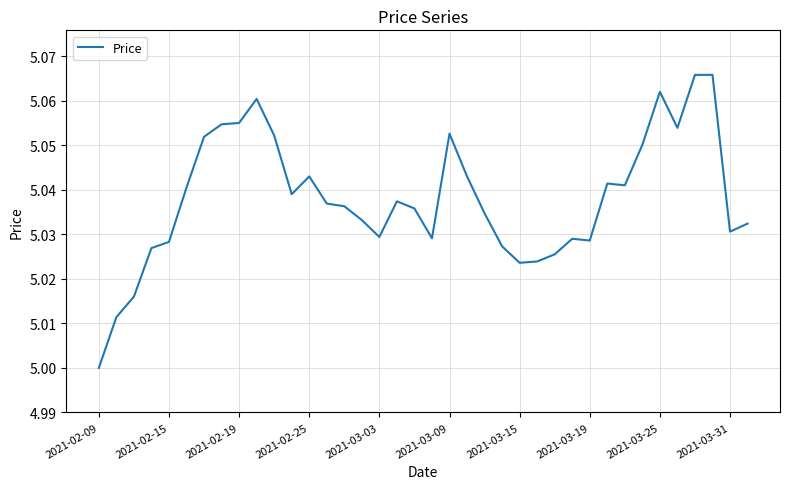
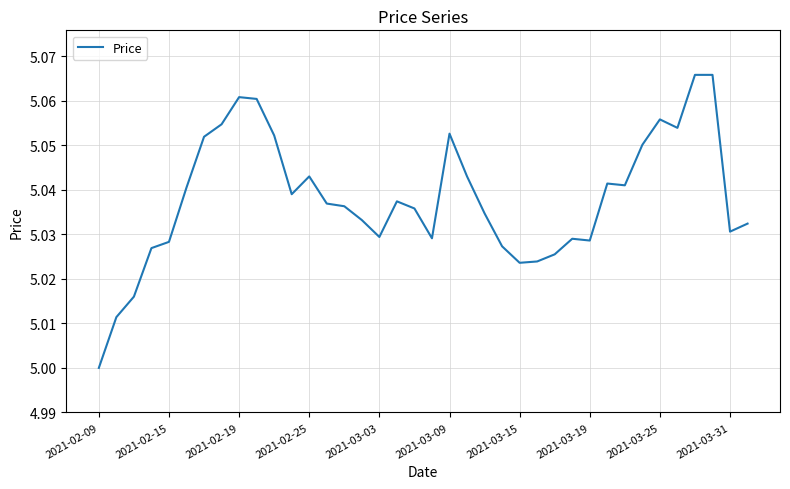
2021-02-19: 5.055 -> 5.061
2021-03-25: 5.062 -> 5.056
